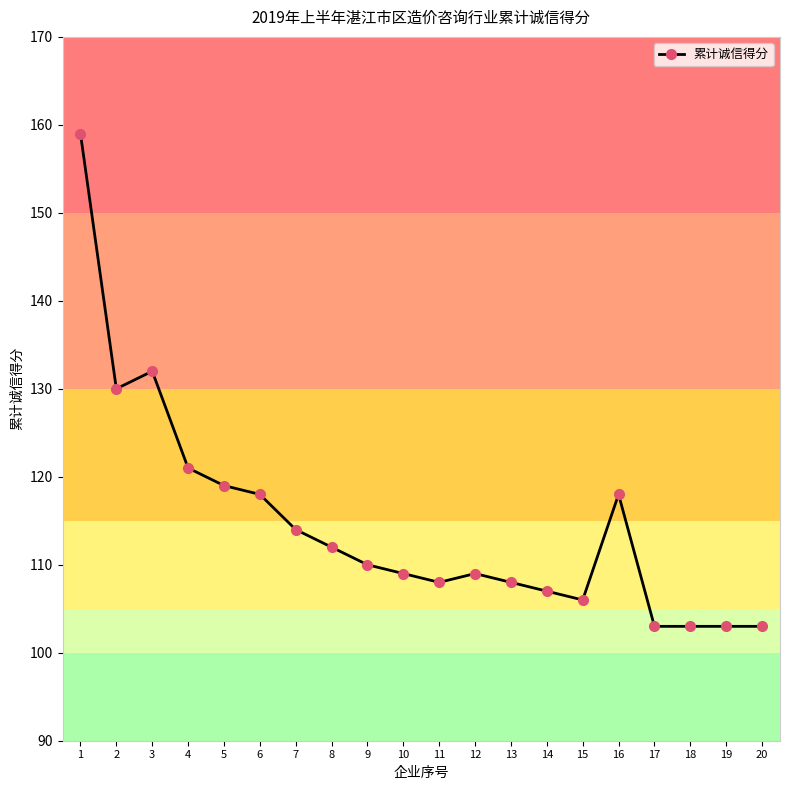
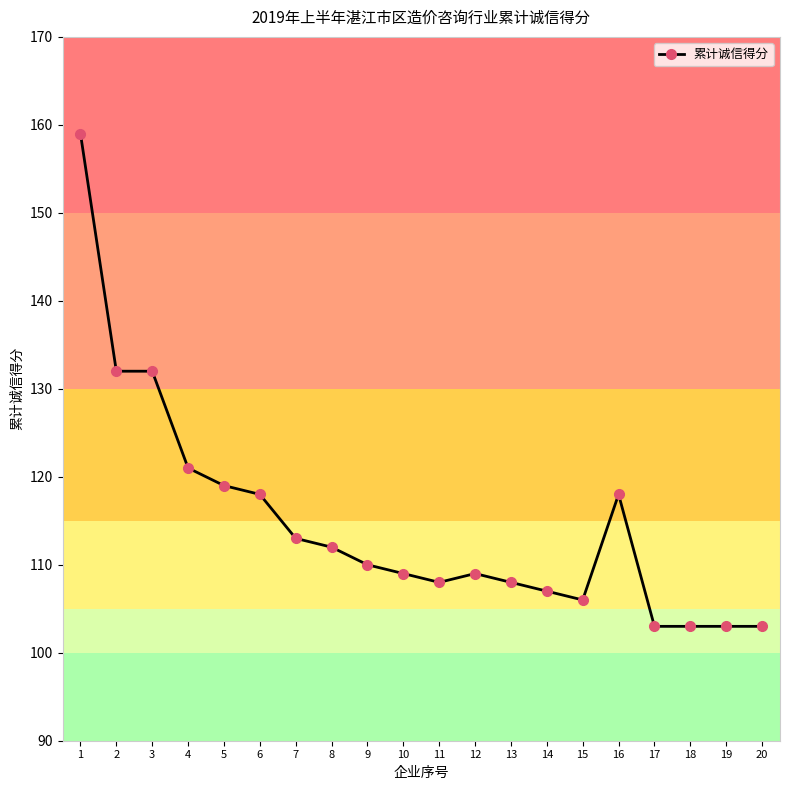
2: 130 -> 132
7: 114 -> 113
